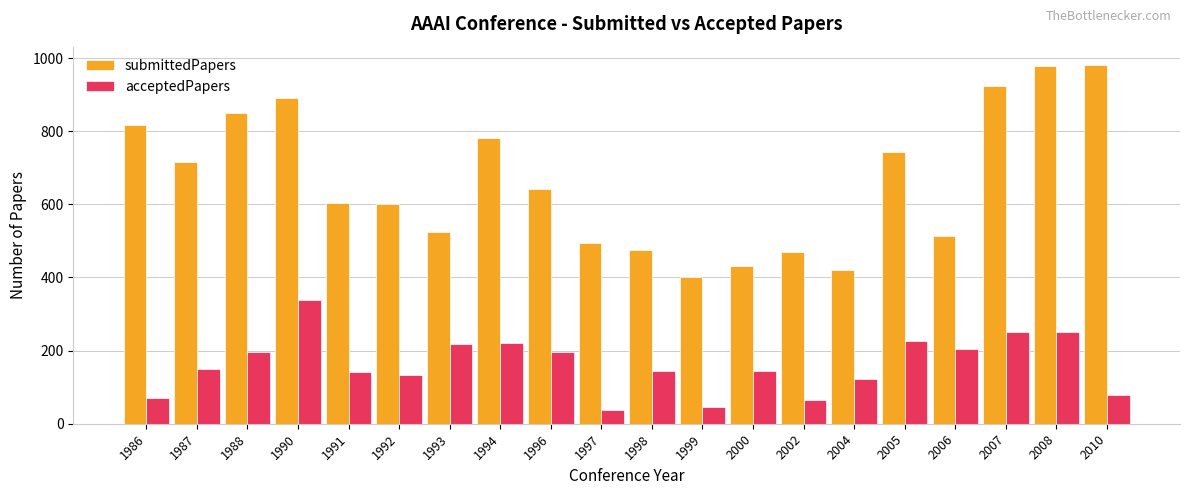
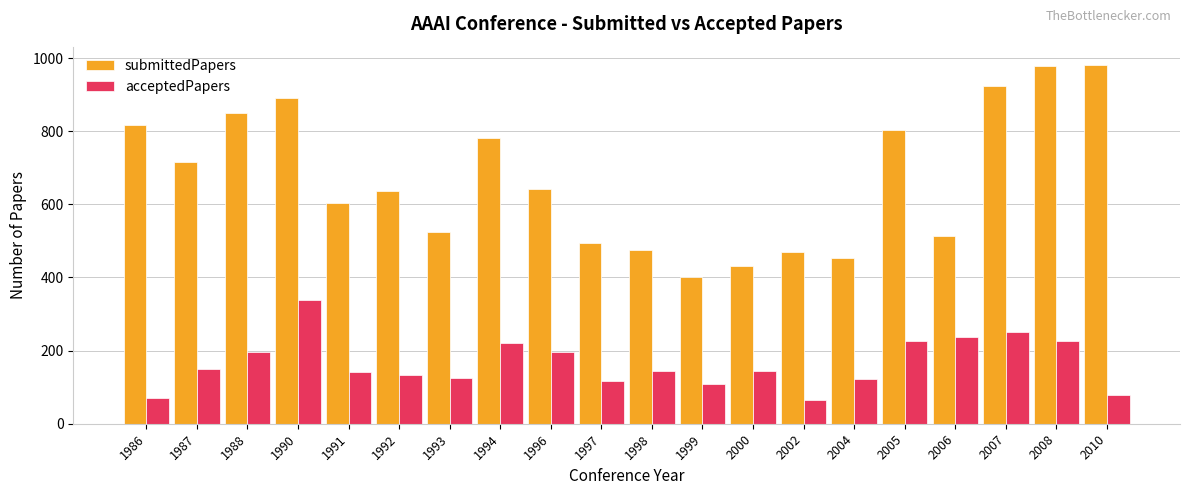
submittedPapers, 1992: 600 -> 640
acceptedPapers, 1993: 220 -> 130
acceptedPapers, 1997: 40 -> 120
acceptedPapers, 1999: 50 -> 110
submittedPapers, 2004: 420 -> 450
submittedPapers, 2005: 740 -> 800
acceptedPapers, 2006: 200 -> 240
acceptedPapers, 2008: 250 -> 230
